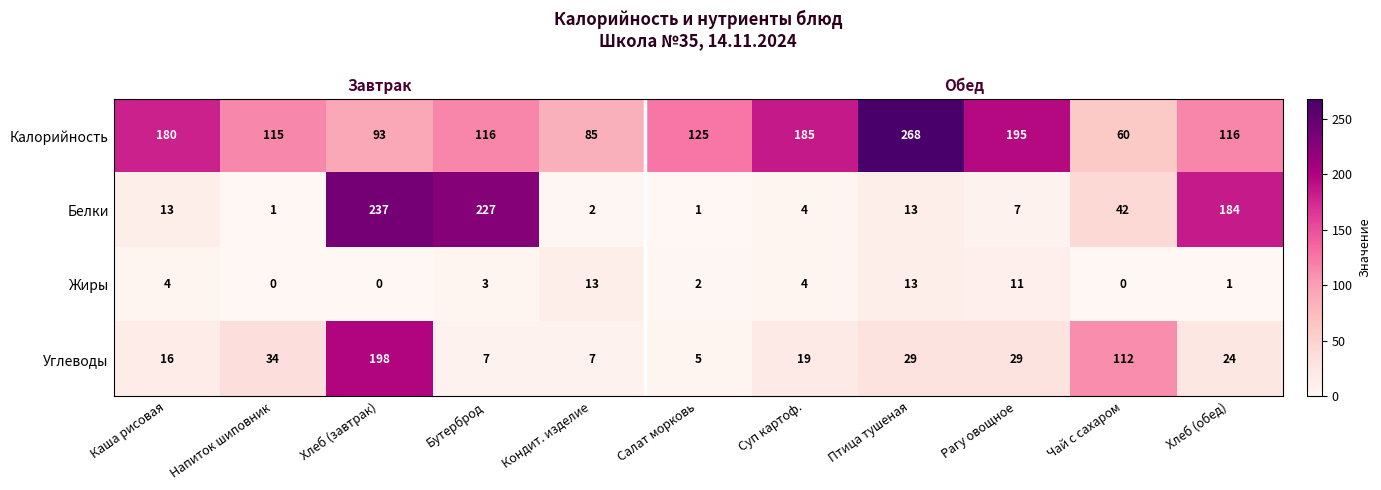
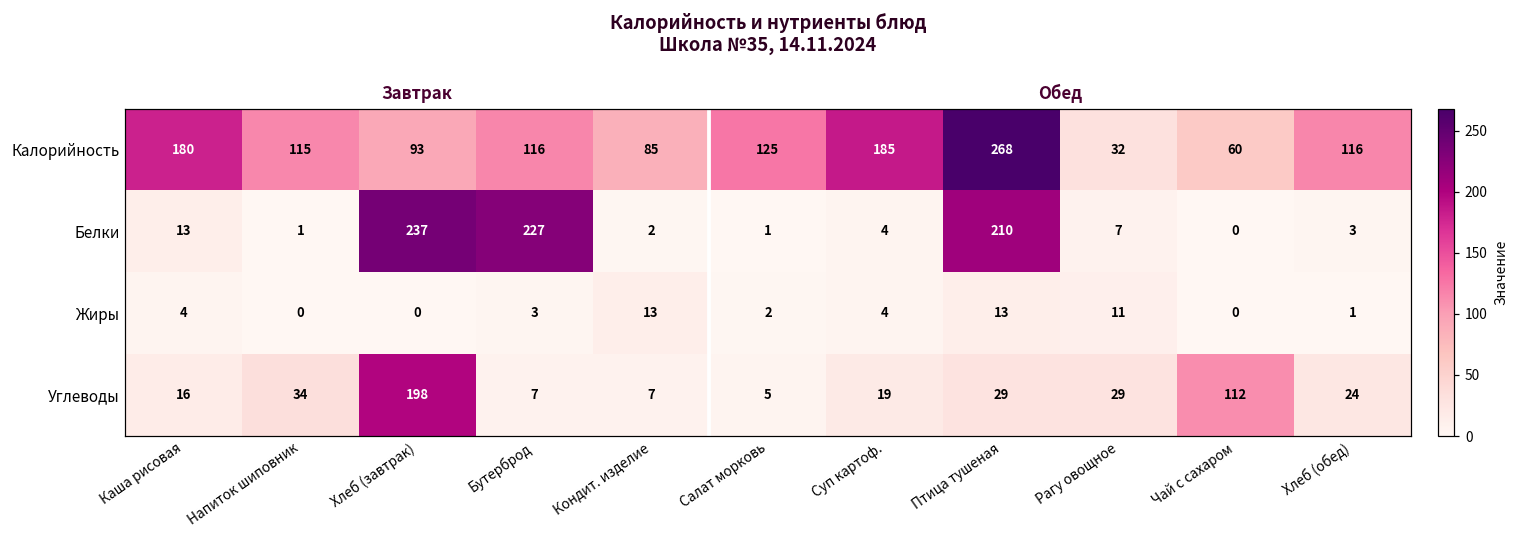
Калорийность, Рагу овощное: 195 -> 32
Белки, Птица тушеная: 13 -> 210
Белки, Чай с сахаром: 42 -> 0
Белки, Хлеб (обед): 184 -> 3
